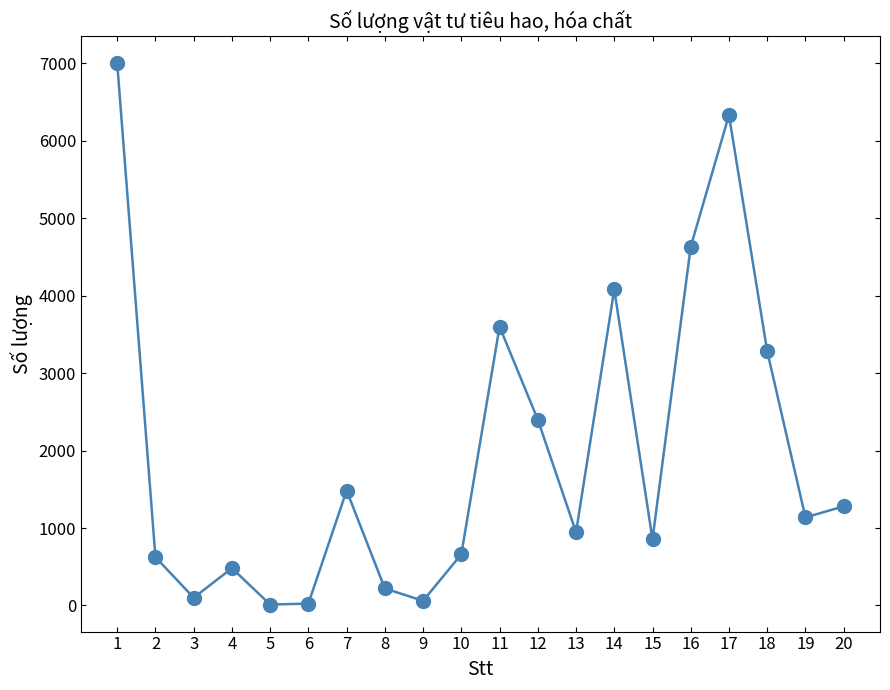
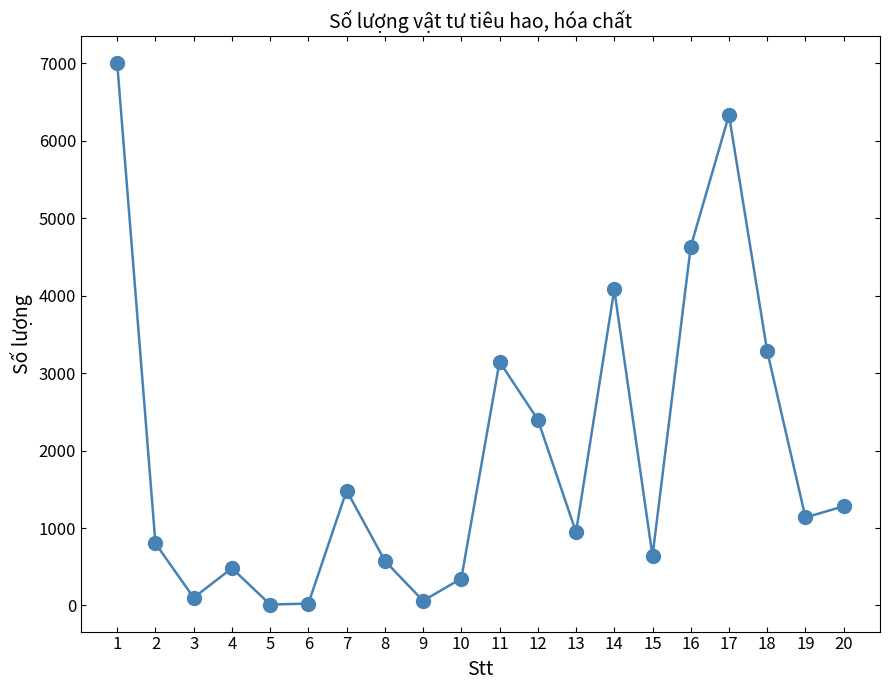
2: 600 -> 800
8: 200 -> 600
10: 700 -> 300
11: 3600 -> 3100
15: 900 -> 600
